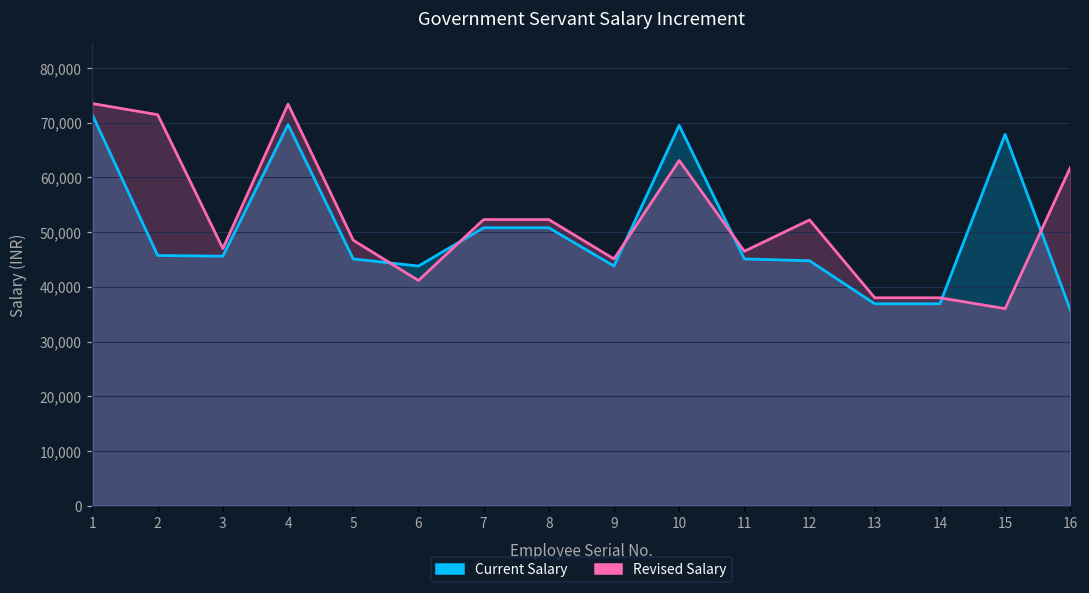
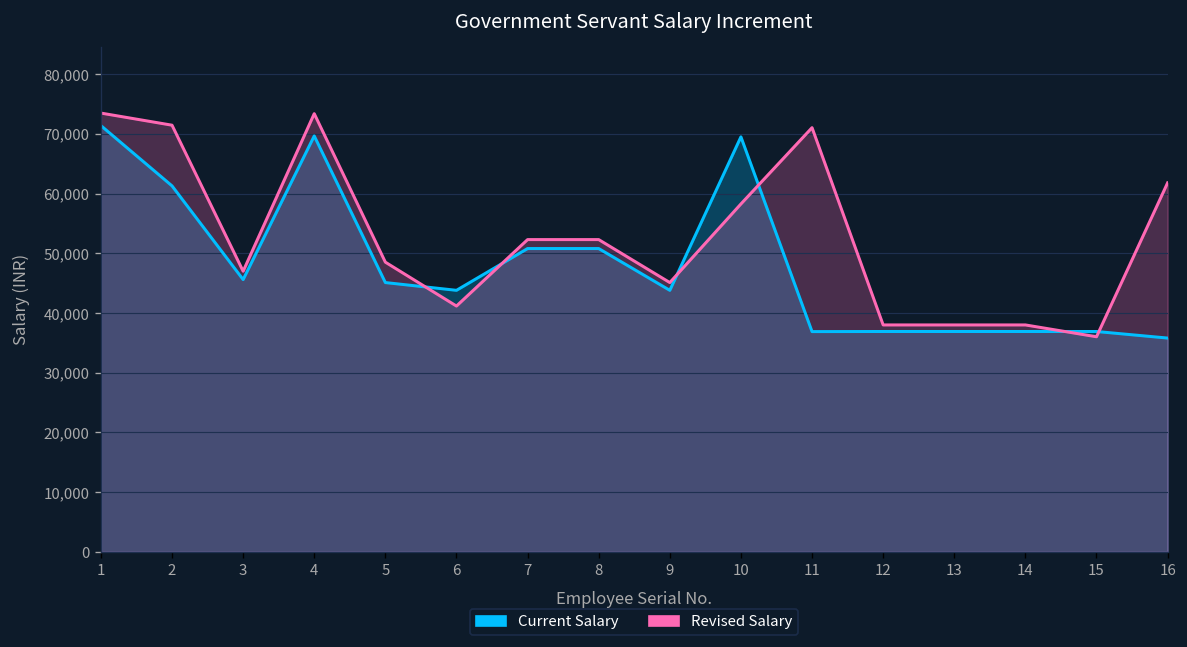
Current Salary, 2: 46,000 -> 61,000
Revised Salary, 10: 63,000 -> 58,000
Current Salary, 11: 45,000 -> 37,000
Revised Salary, 11: 47,000 -> 71,000
Current Salary, 12: 45,000 -> 37,000
Revised Salary, 12: 52,000 -> 38,000
Current Salary, 15: 68,000 -> 37,000
